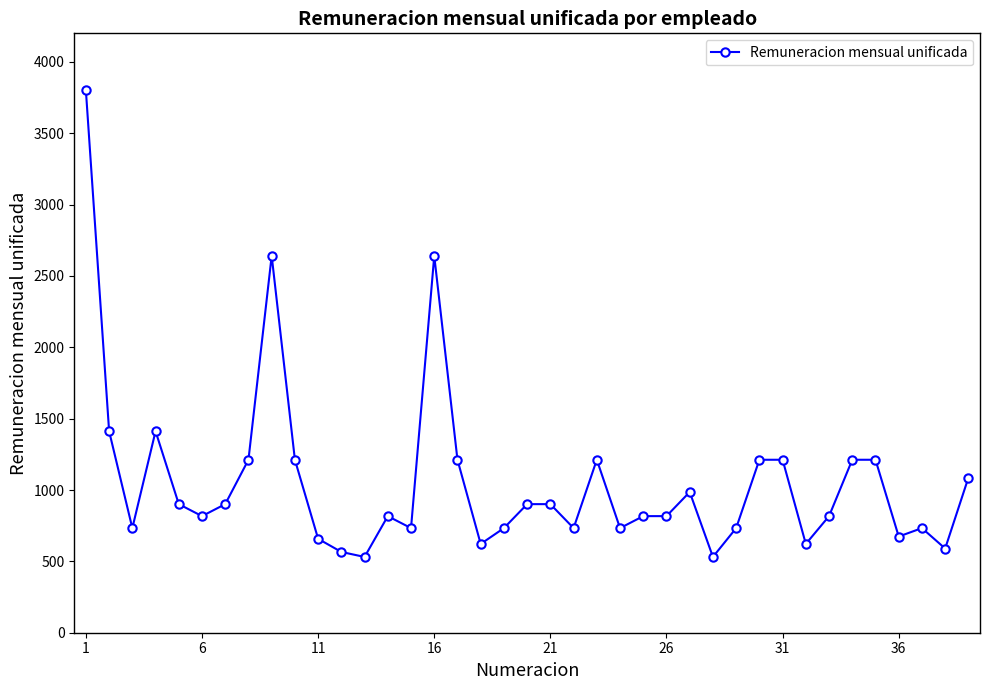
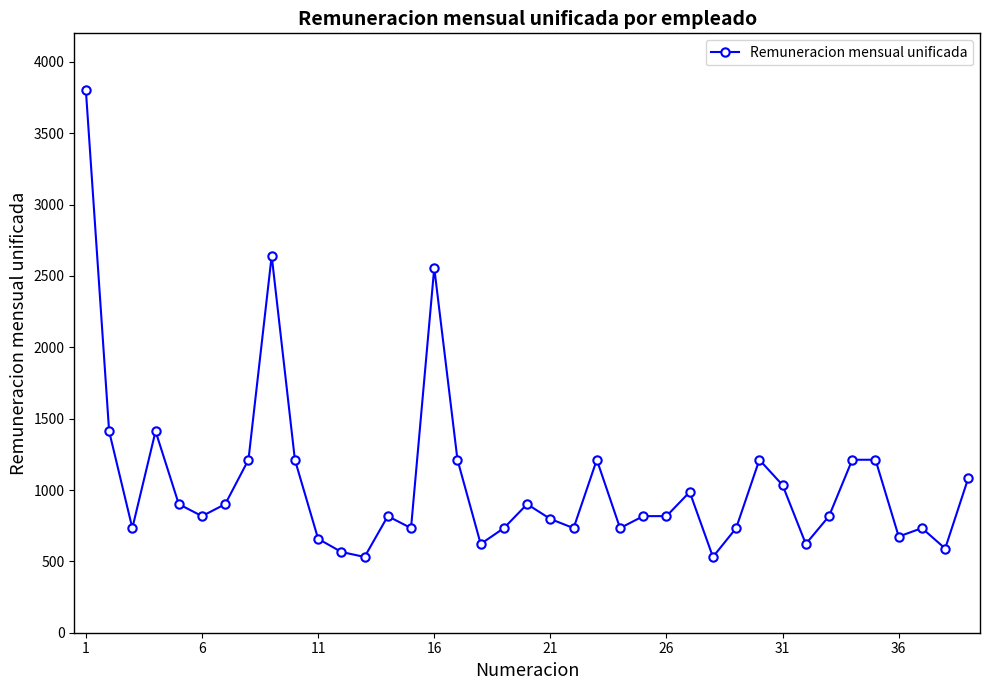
16: 2640 -> 2560
21: 900 -> 800
31: 1210 -> 1030
